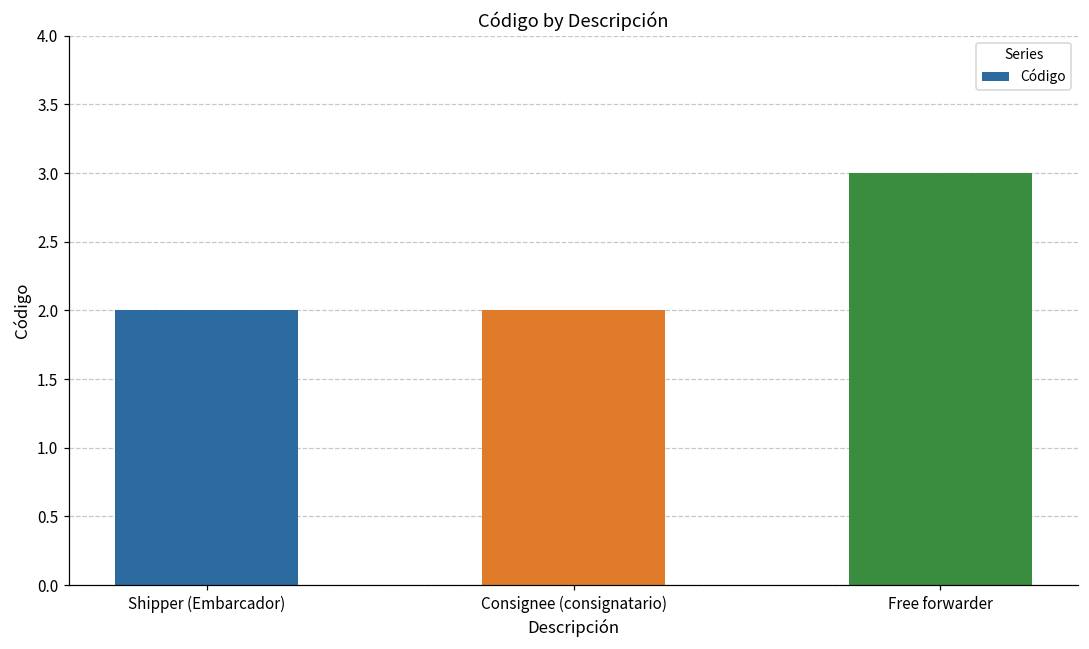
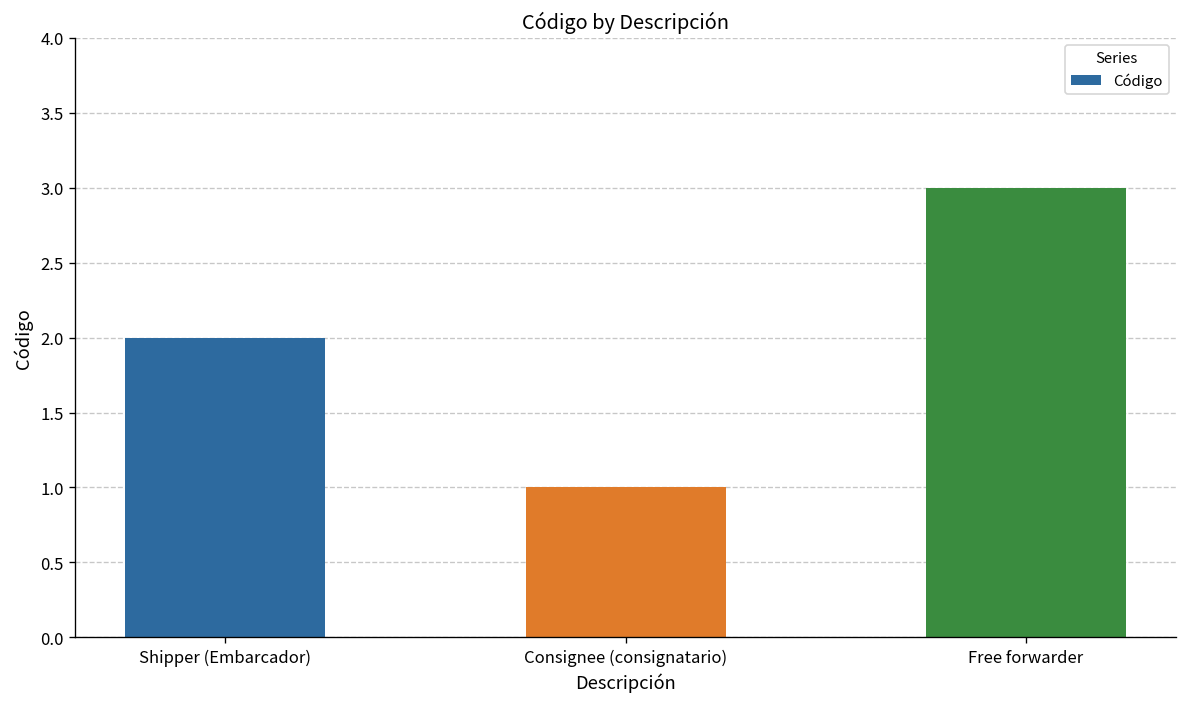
Consignee (consignatario): 2 -> 1
